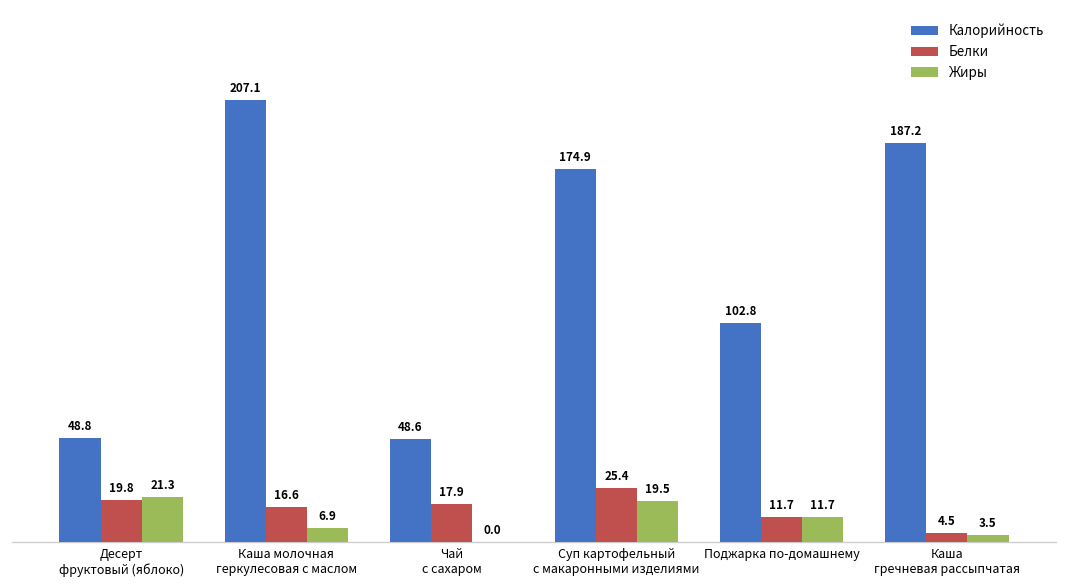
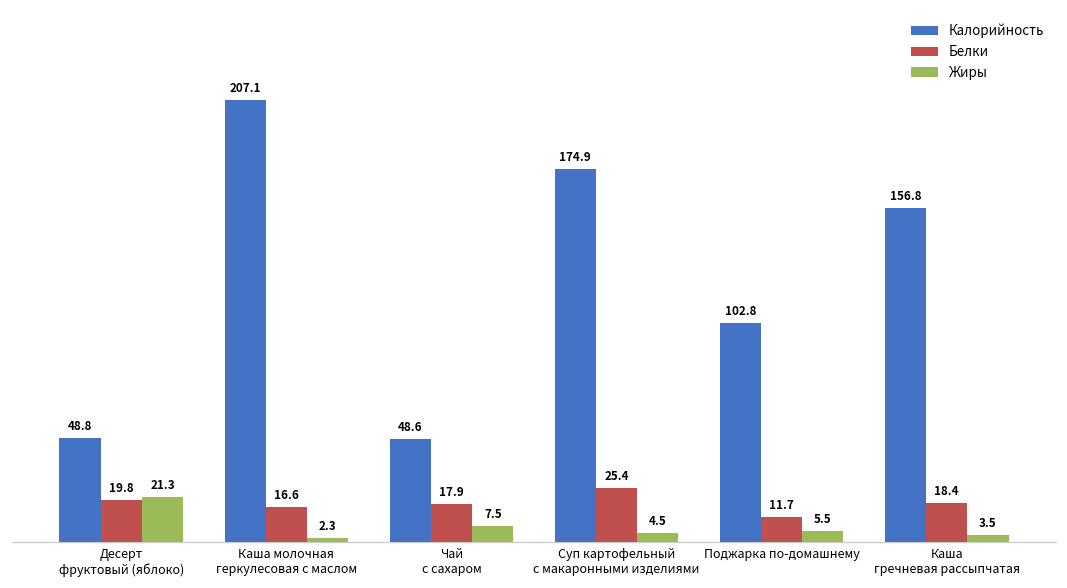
Жиры, Каша молочная геркулесовая с маслом: 6.9 -> 2.3
Жиры, Чай с сахаром: 0.0 -> 7.5
Жиры, Суп картофельный с макаронными изделиями: 19.5 -> 4.5
Жиры, Поджарка по-домашнему: 11.7 -> 5.5
Калорийность, Каша гречневая рассыпчатая: 187.2 -> 156.8
Белки, Каша гречневая рассыпчатая: 4.5 -> 18.4
